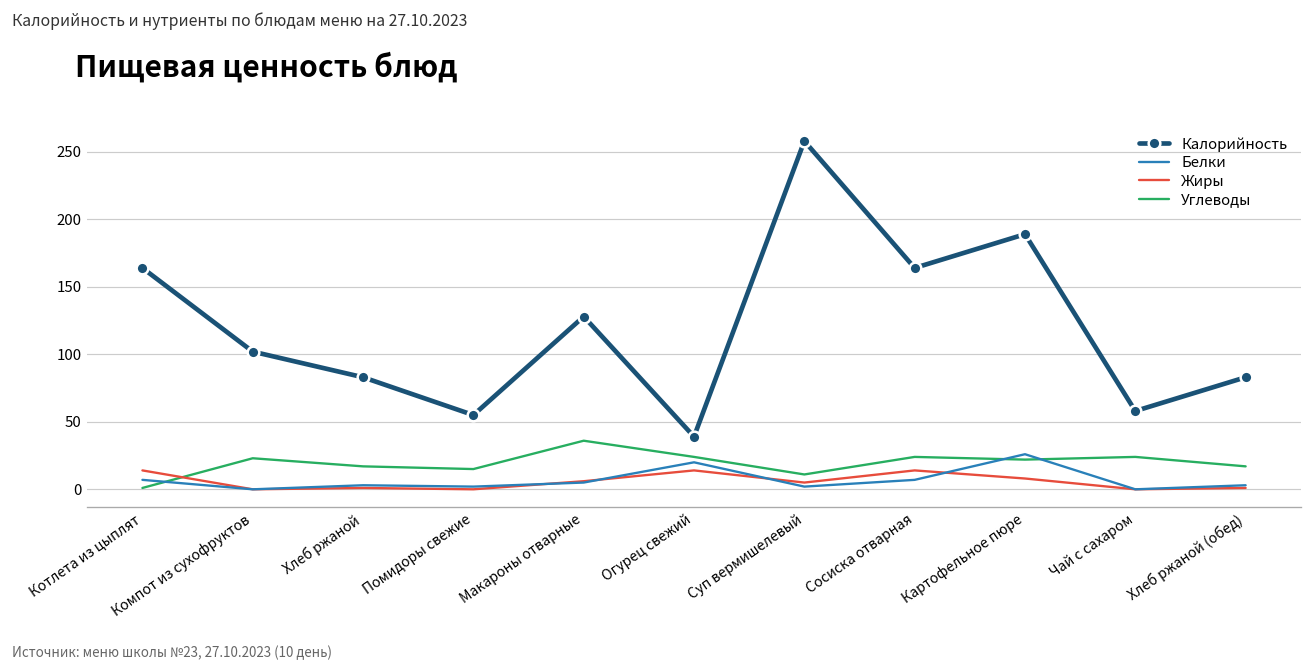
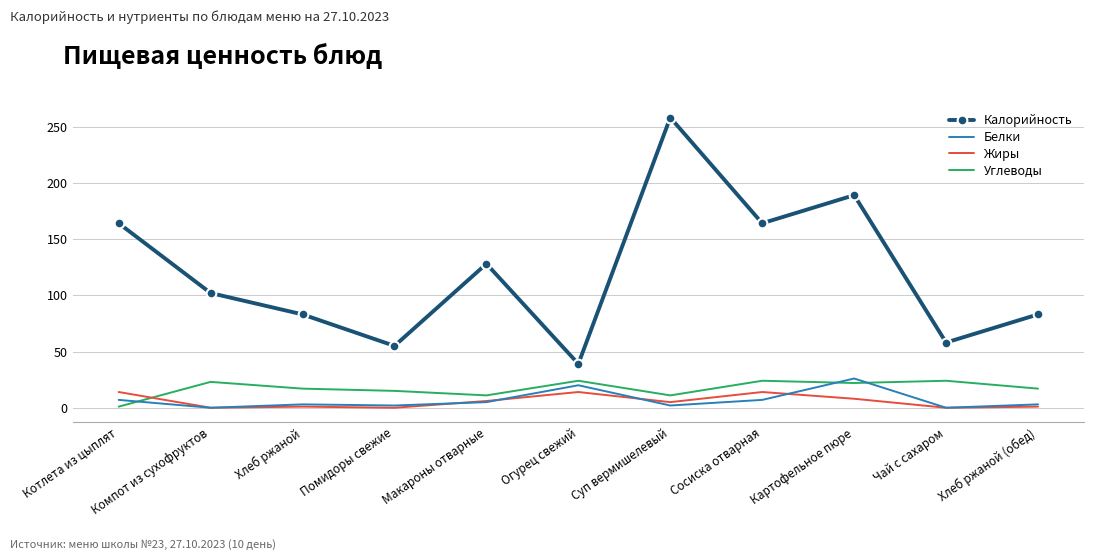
Углеводы, Макароны отварные: 36 -> 11
